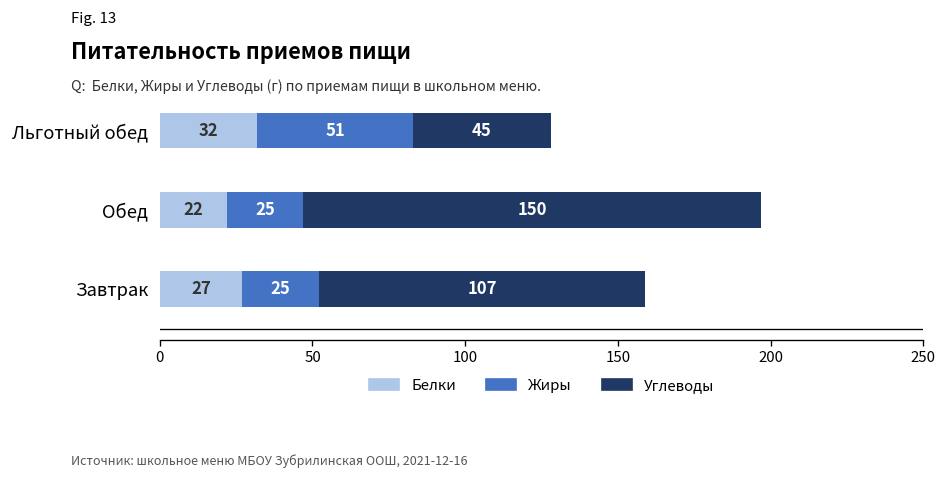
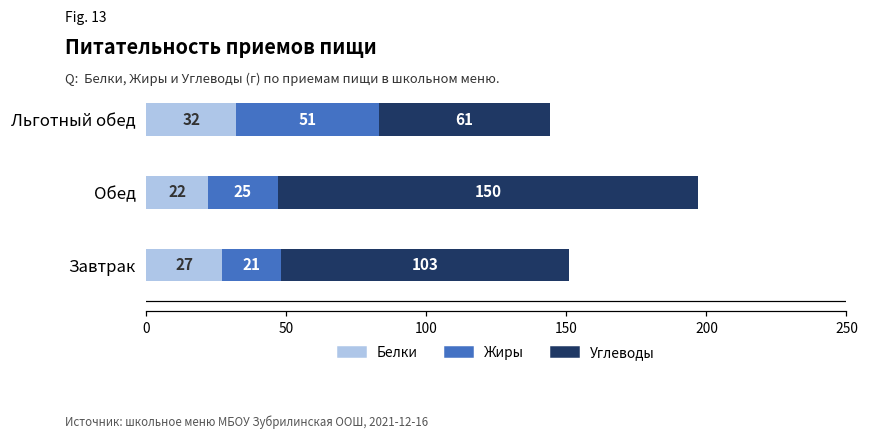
Углеводы, Льготный обед: 45 -> 61
Жиры, Завтрак: 25 -> 21
Углеводы, Завтрак: 107 -> 103
